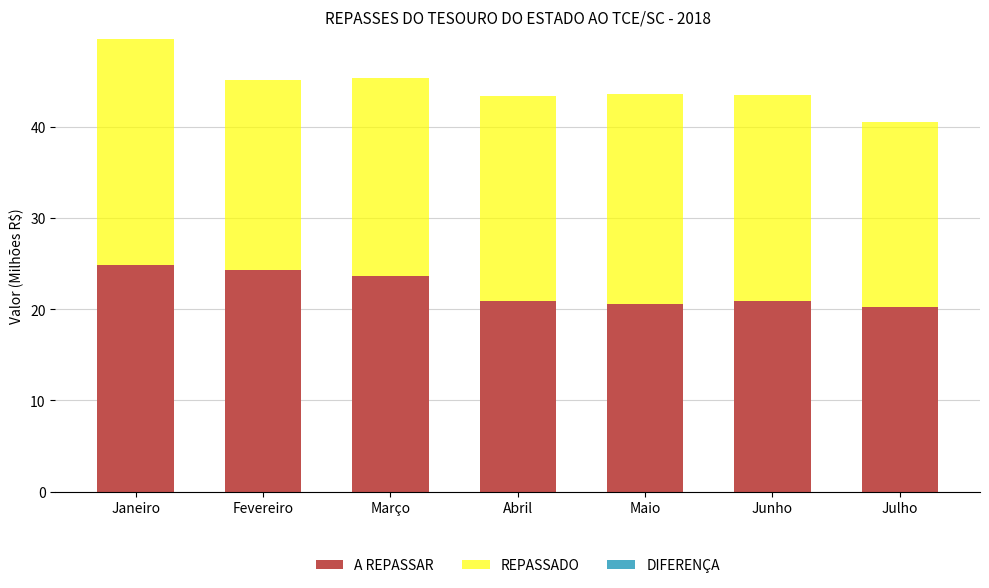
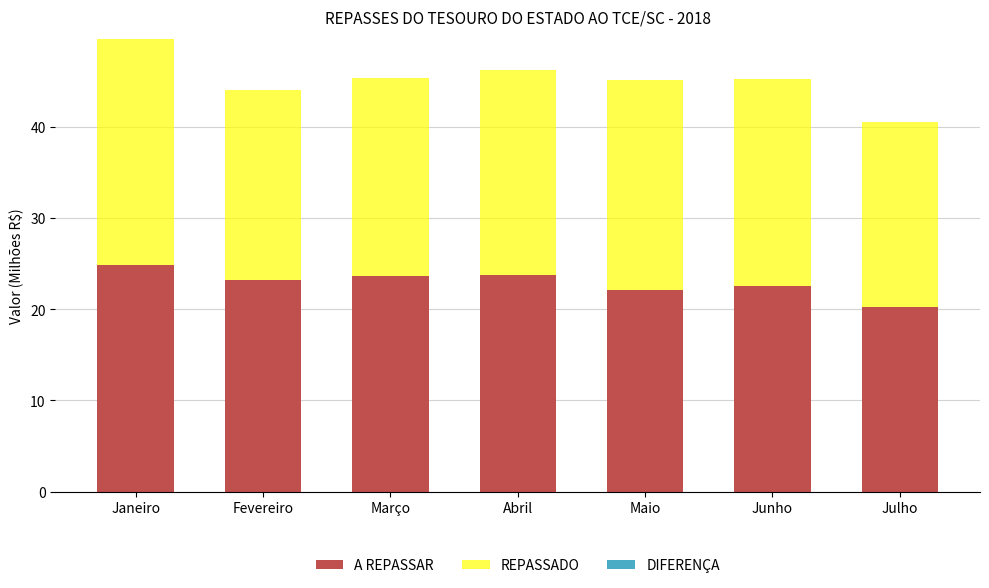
A REPASSAR, Fevereiro: 24 -> 23
A REPASSAR, Abril: 21 -> 24
A REPASSAR, Maio: 21 -> 22
A REPASSAR, Junho: 21 -> 23
